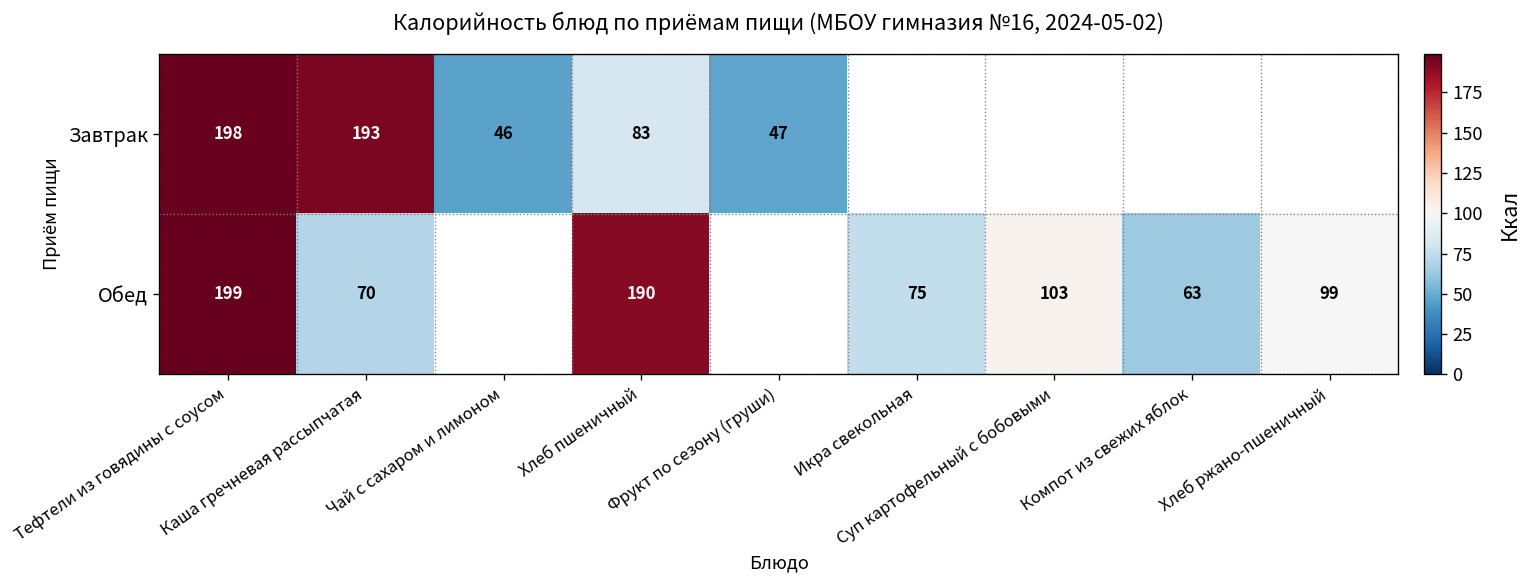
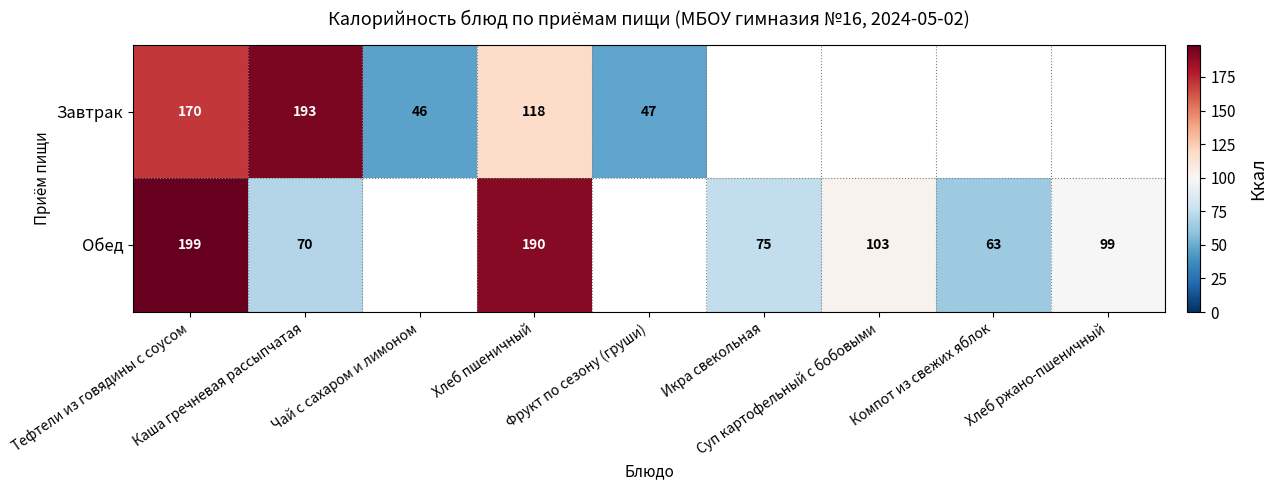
Завтрак, Тефтели из говядины с соусом: 198 -> 170
Завтрак, Хлеб пшеничный: 83 -> 118
